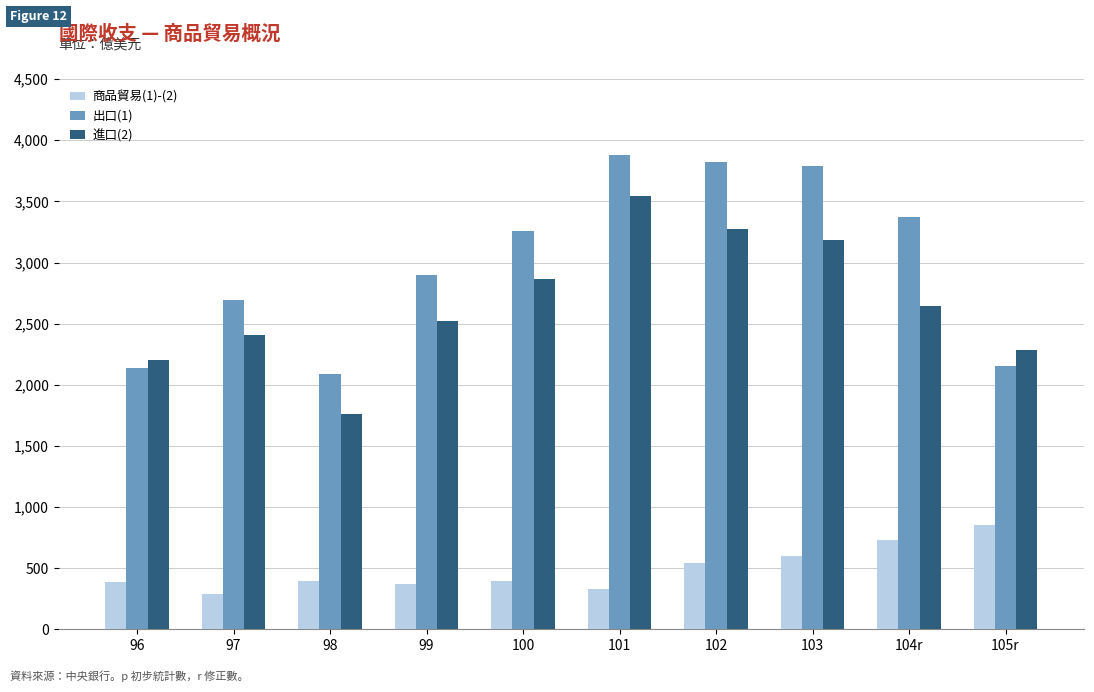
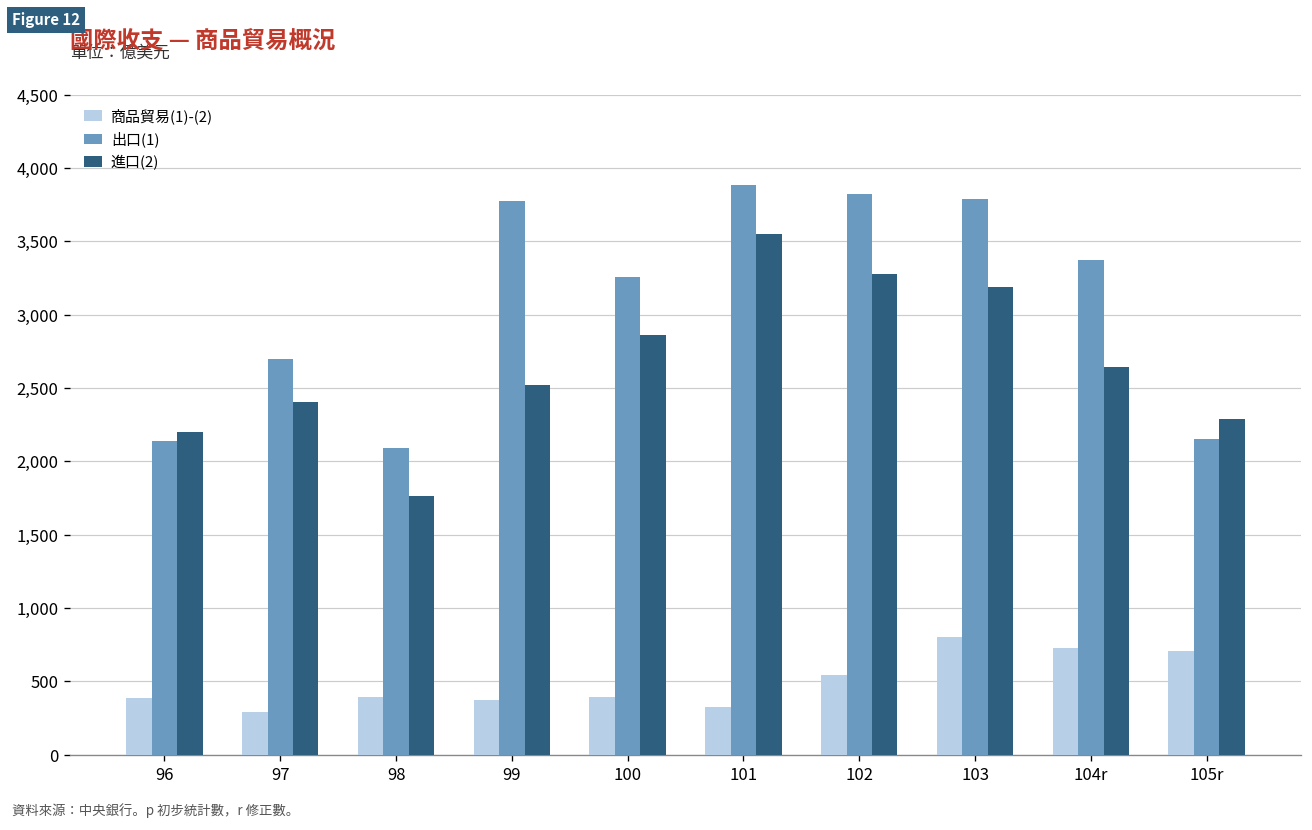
出口(1), 99: 2,890 -> 3,780
商品貿易(1)-(2), 103: 600 -> 800
商品貿易(1)-(2), 105r: 850 -> 710
